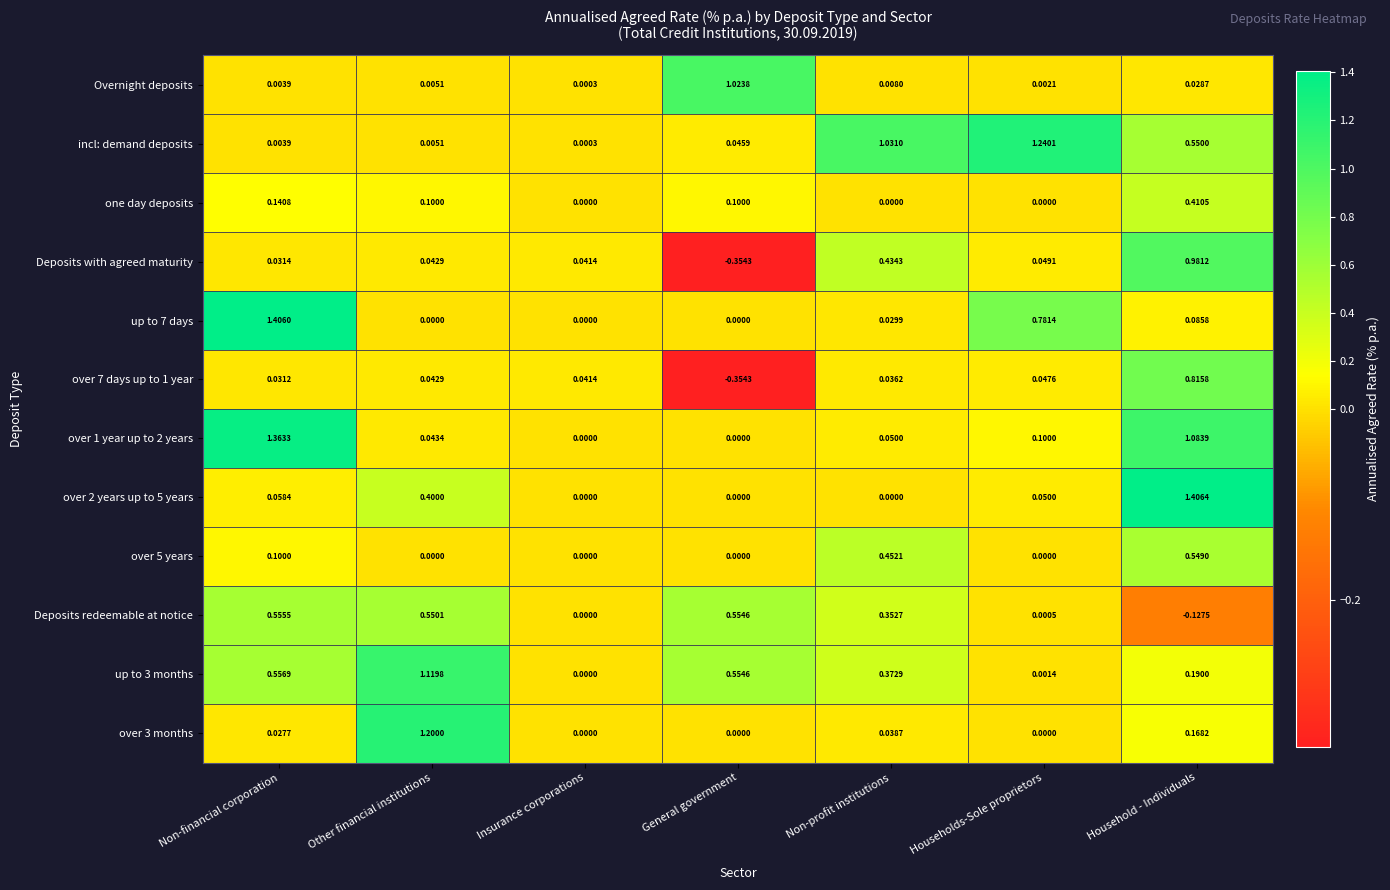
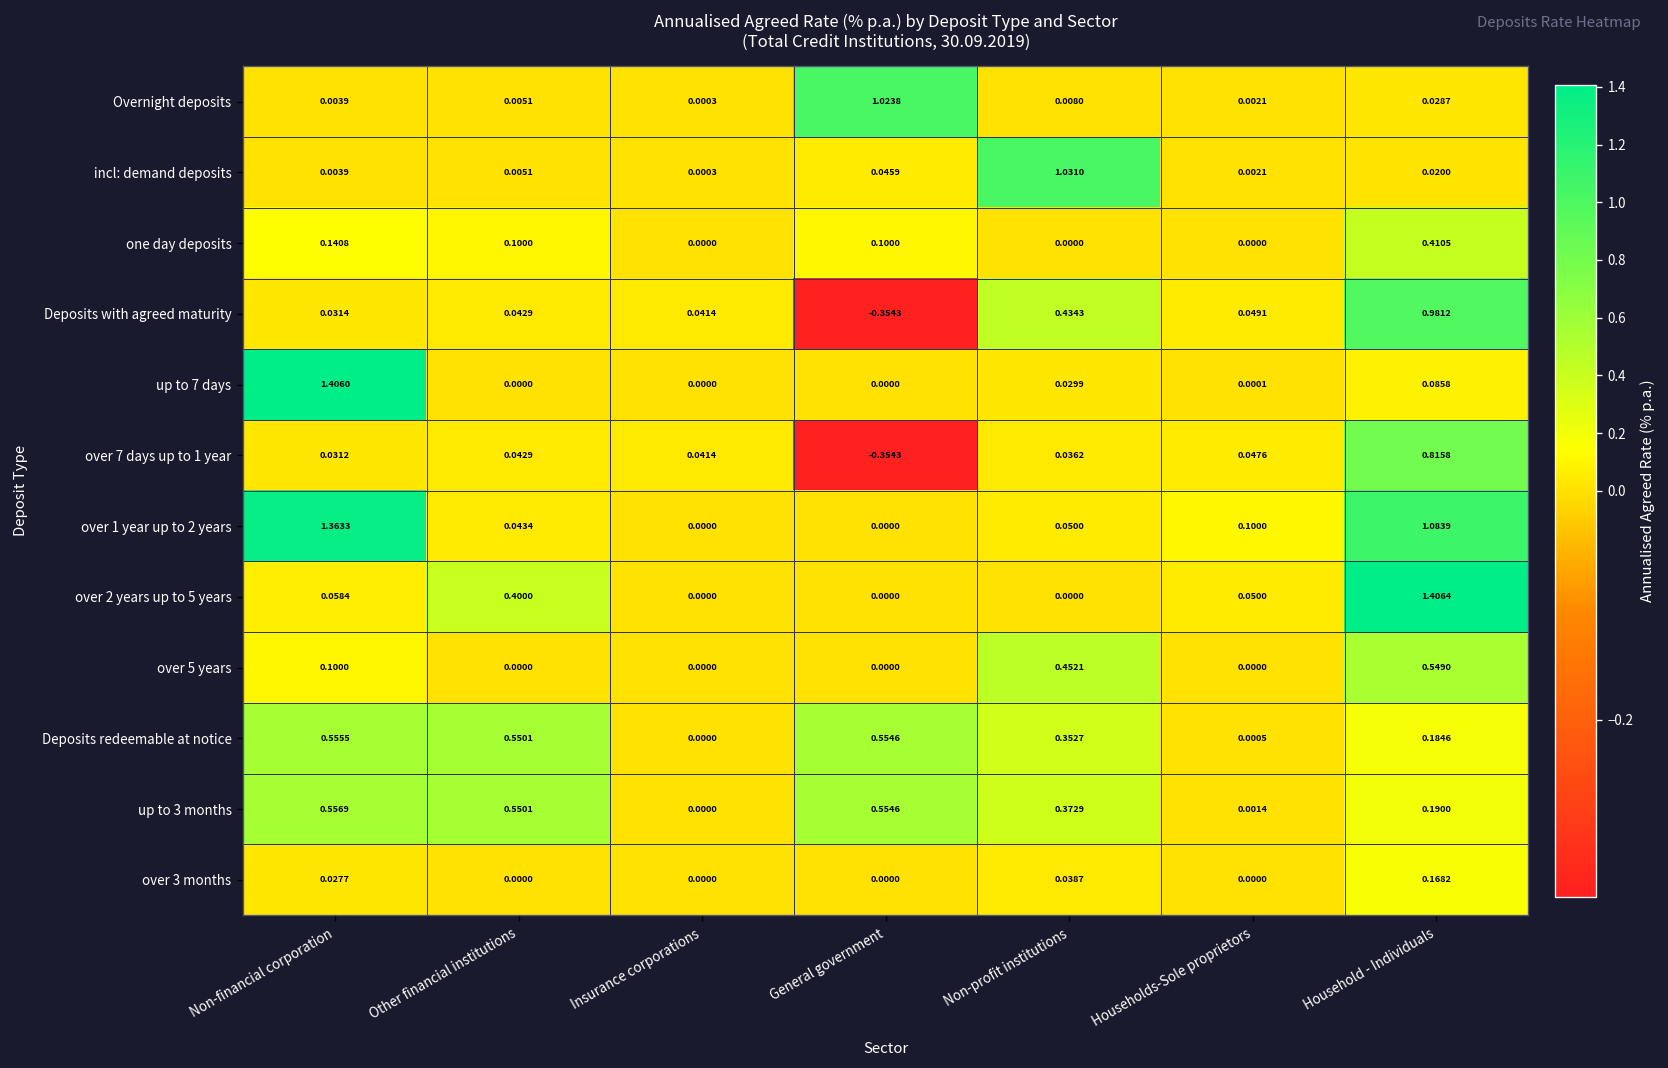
incl: demand deposits, Households-Sole proprietors: 1.2401 -> 0.0021
incl: demand deposits, Household - Individuals: 0.5500 -> 0.0200
up to 7 days, Households-Sole proprietors: 0.7814 -> 0.0001
Deposits redeemable at notice, Household - Individuals: -0.1275 -> 0.1846
up to 3 months, Other financial institutions: 1.1198 -> 0.5501
over 3 months, Other financial institutions: 1.2000 -> 0.0000
